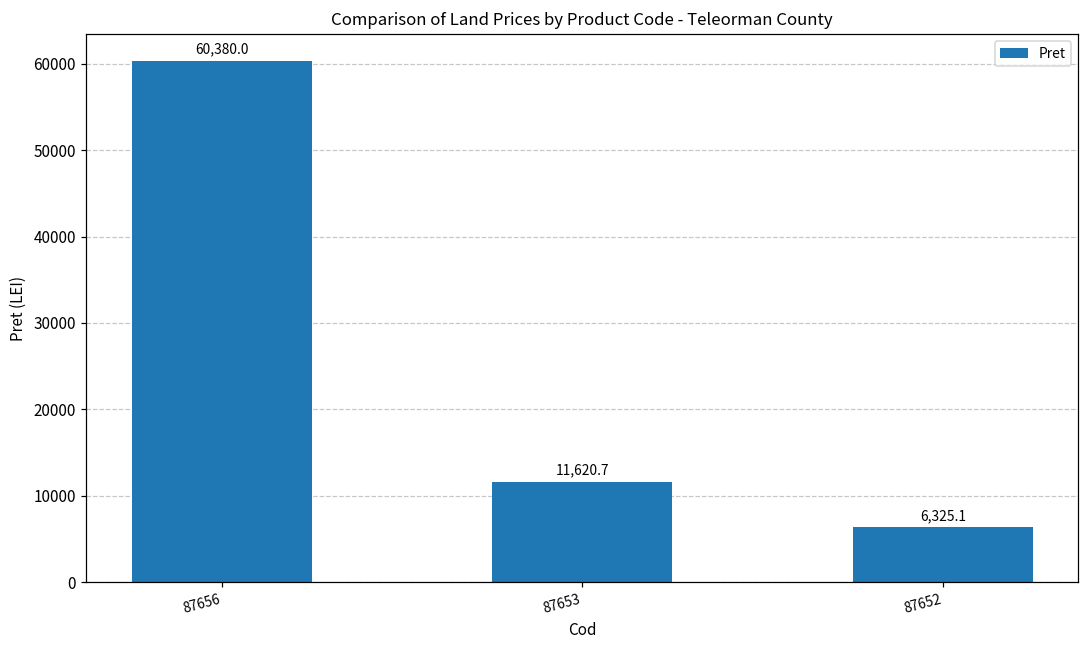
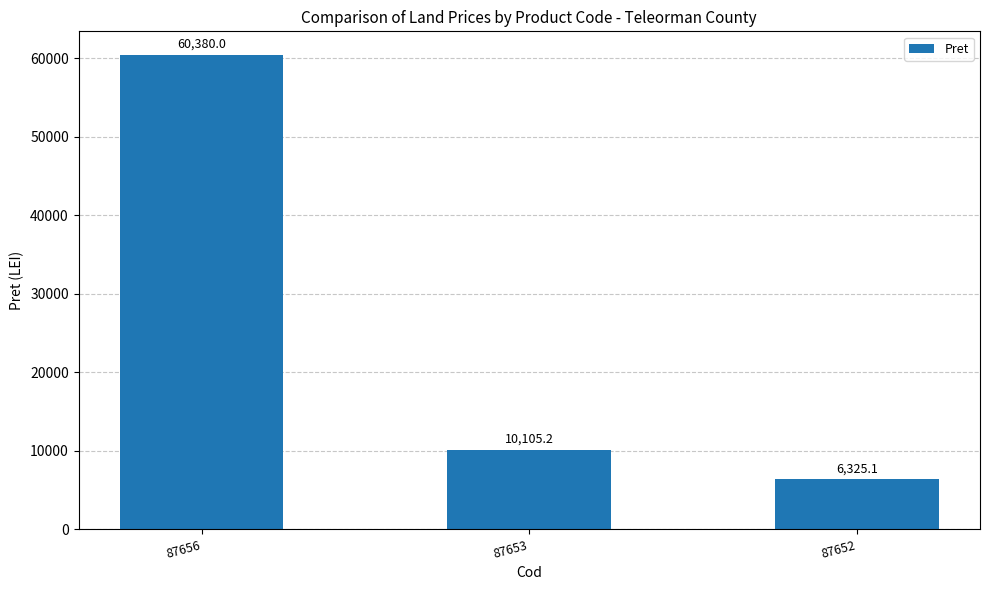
87653: 11,620.7 -> 10,105.2
